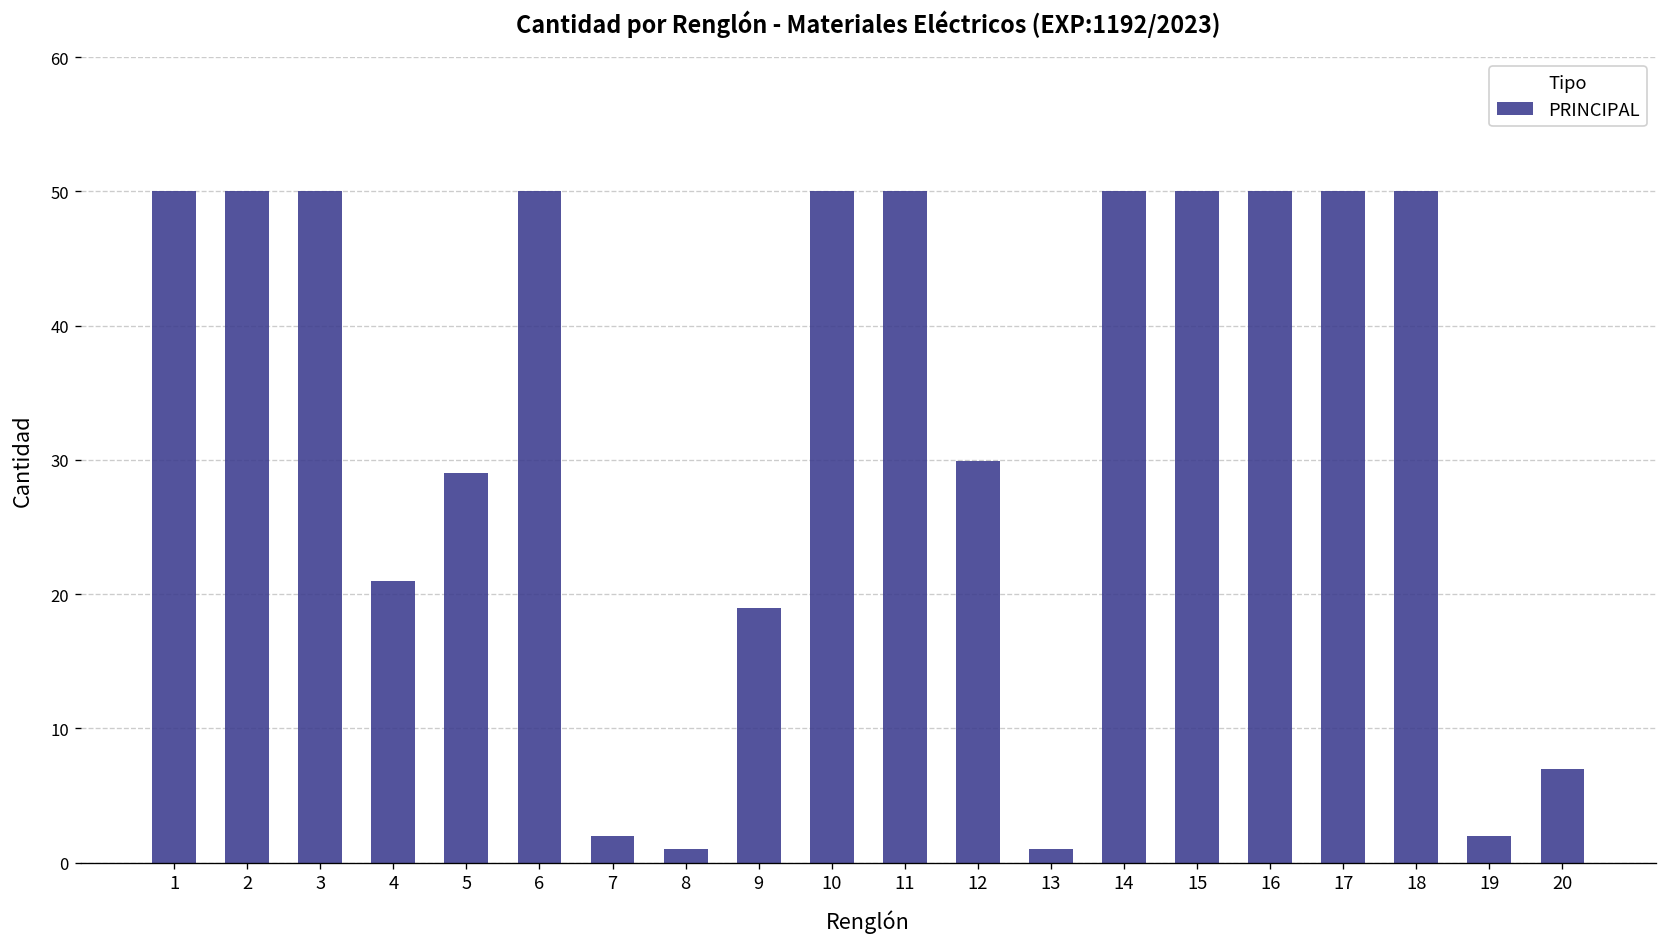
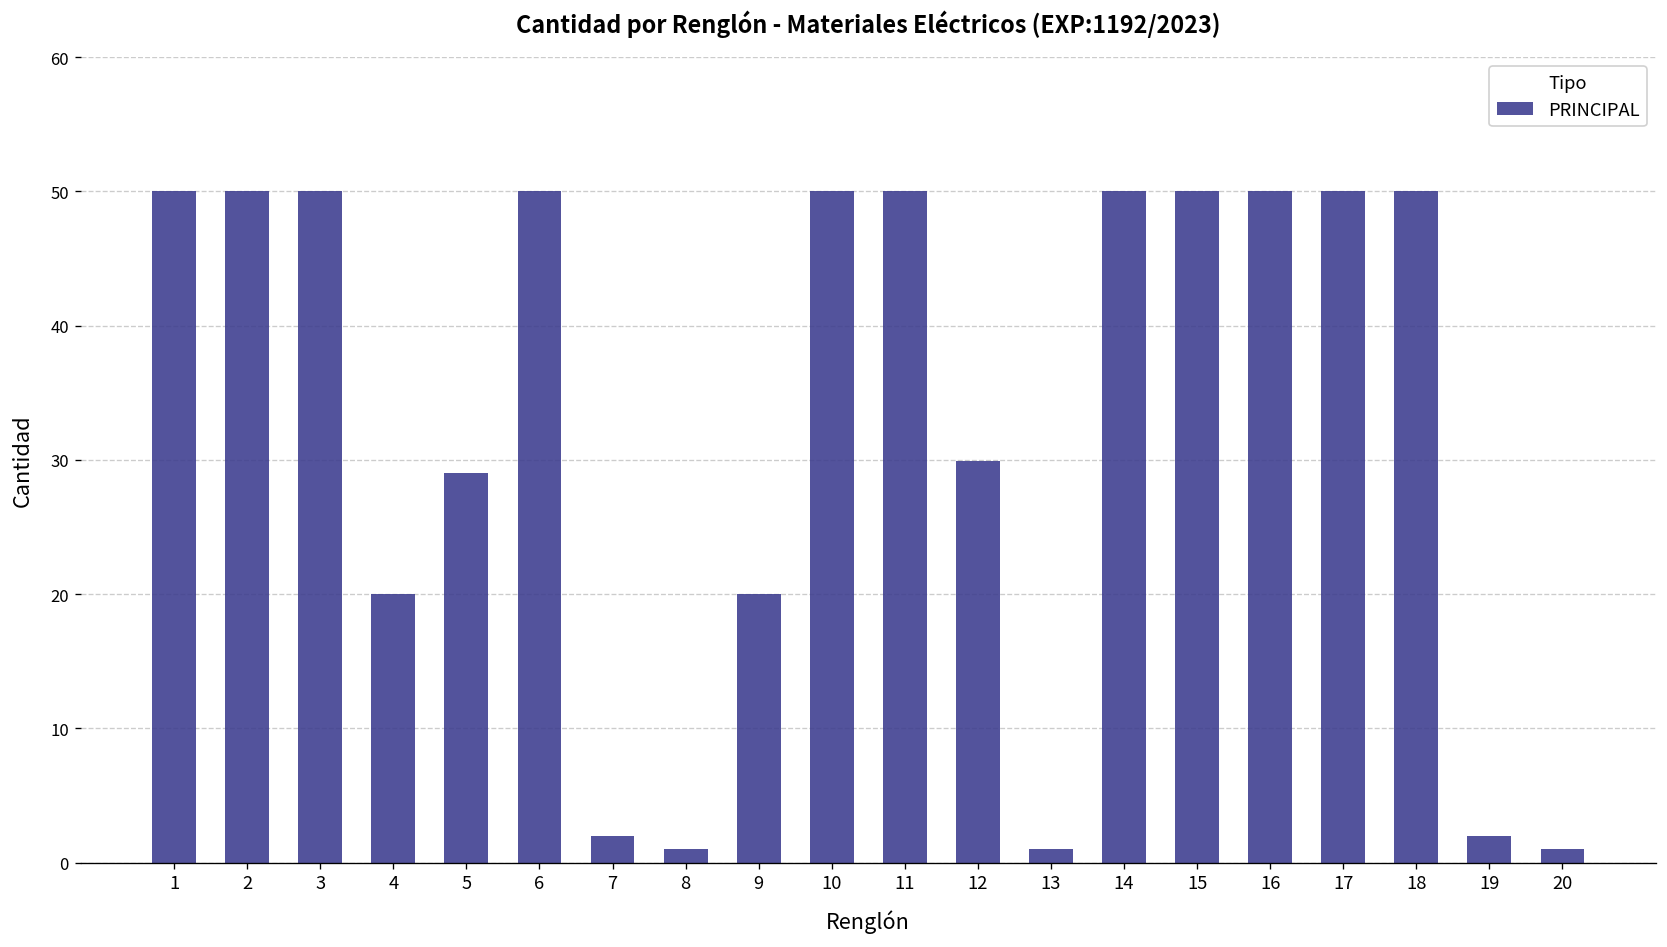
4: 21 -> 20
9: 19 -> 20
20: 7 -> 1
